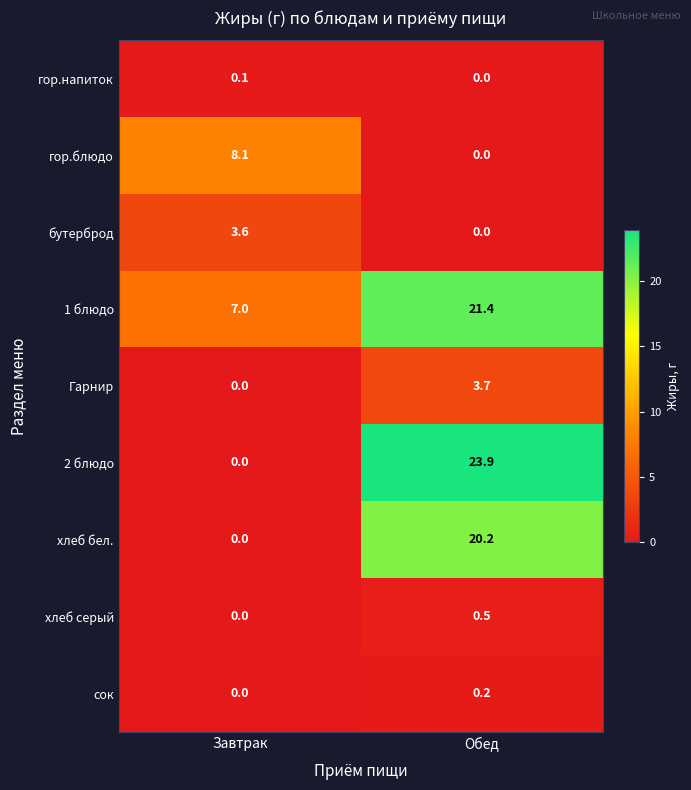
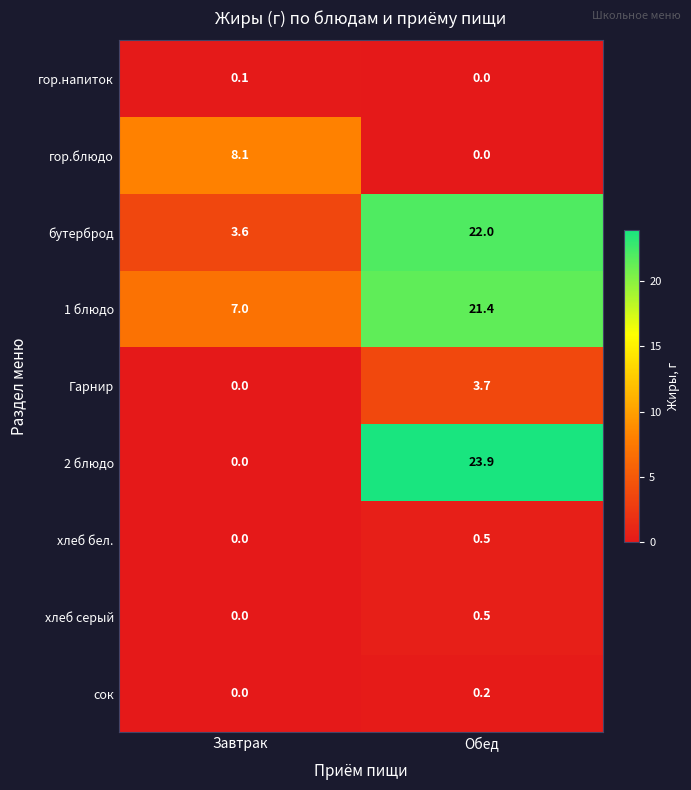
бутерброд, Обед: 0.0 -> 22.0
хлеб бел., Обед: 20.2 -> 0.5
